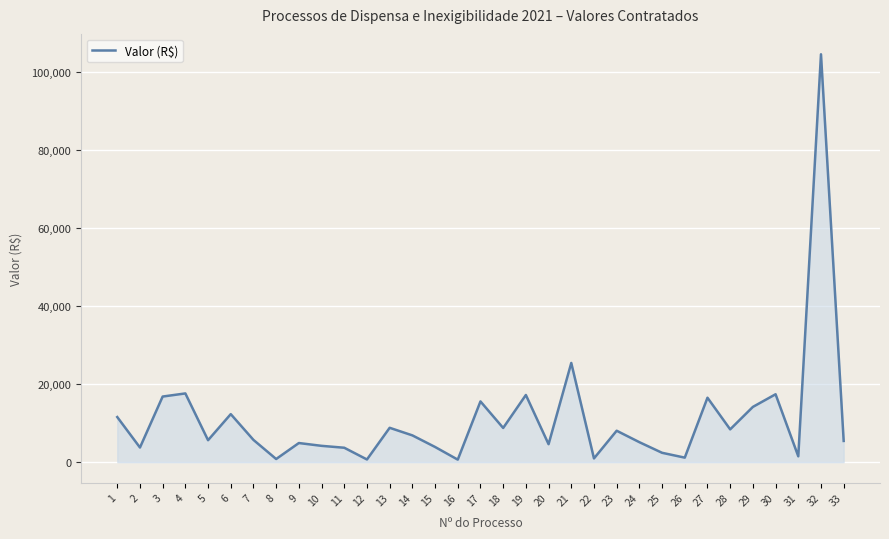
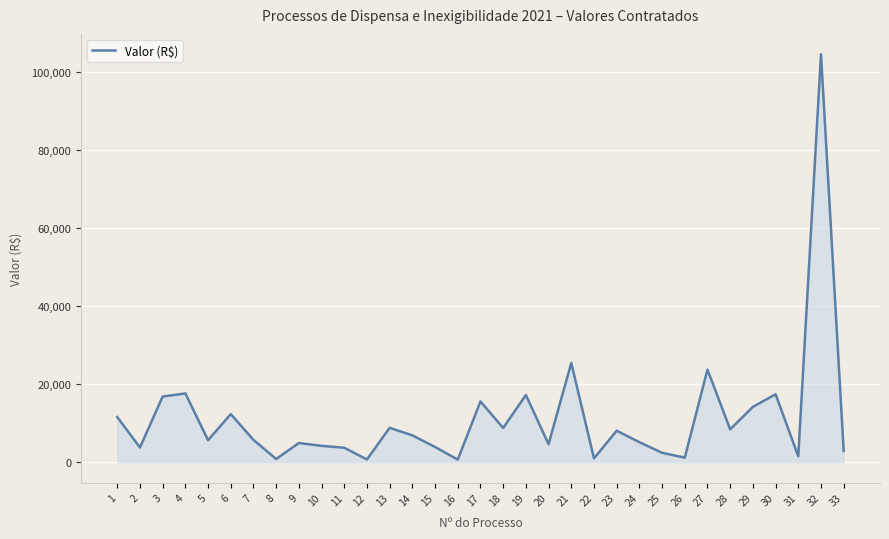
27: 17,000 -> 24,000
33: 5,000 -> 3,000
